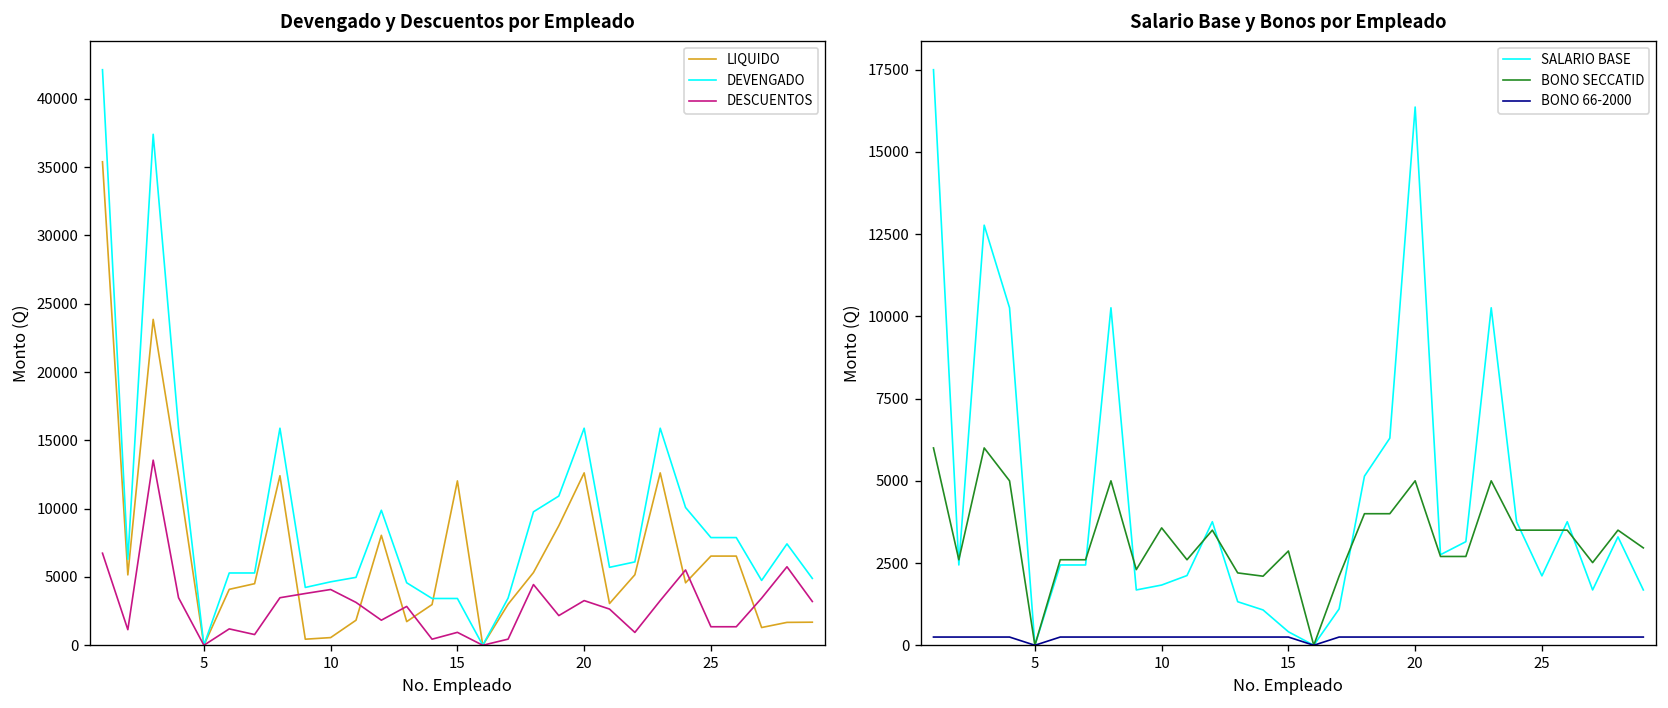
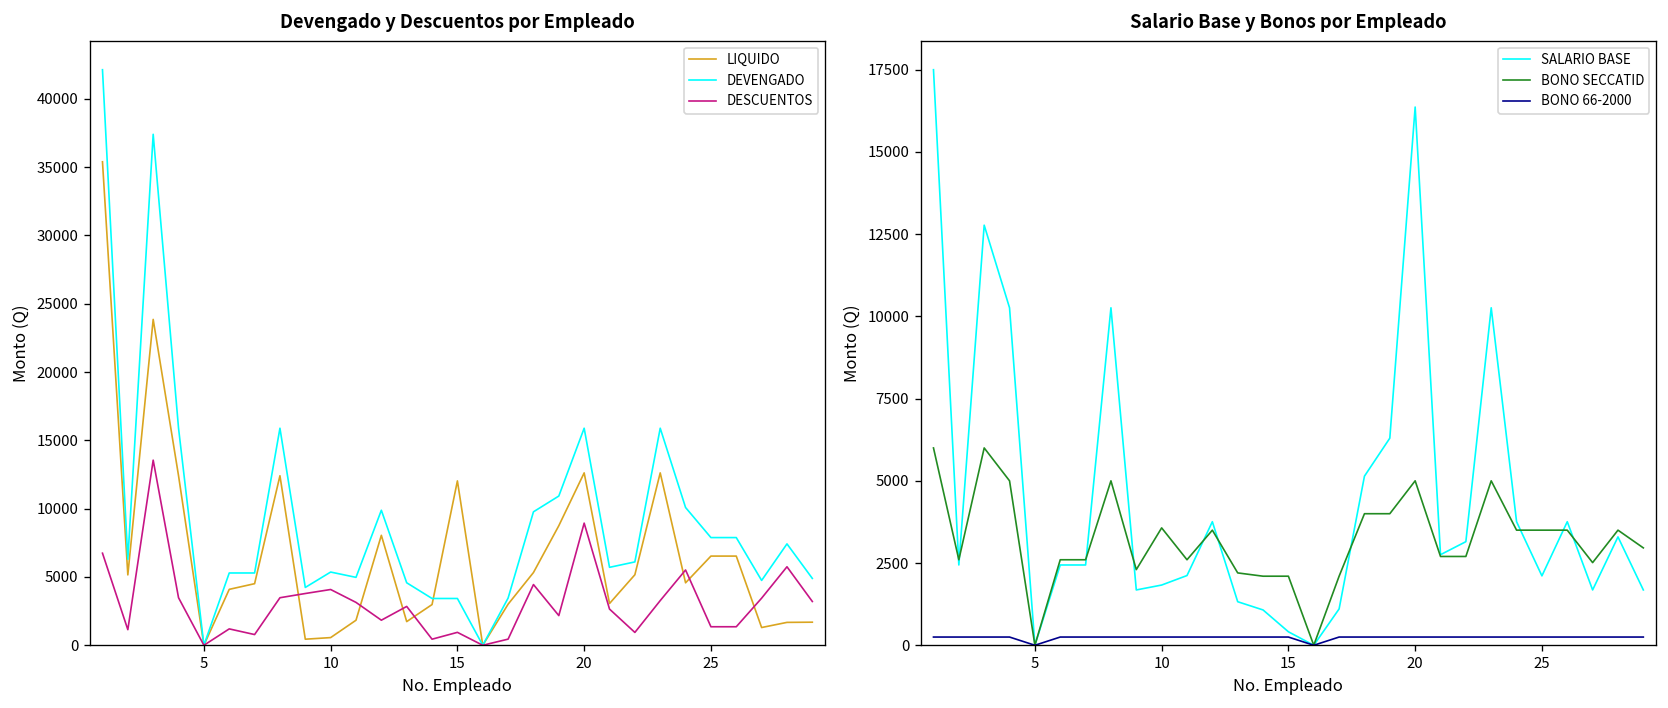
Devengado y Descuentos por Empleado, DEVENGADO, 10: 4600 -> 5400
Devengado y Descuentos por Empleado, DESCUENTOS, 20: 3300 -> 8900
Salario Base y Bonos por Empleado, BONO SECCATID, 15: 2900 -> 2100
